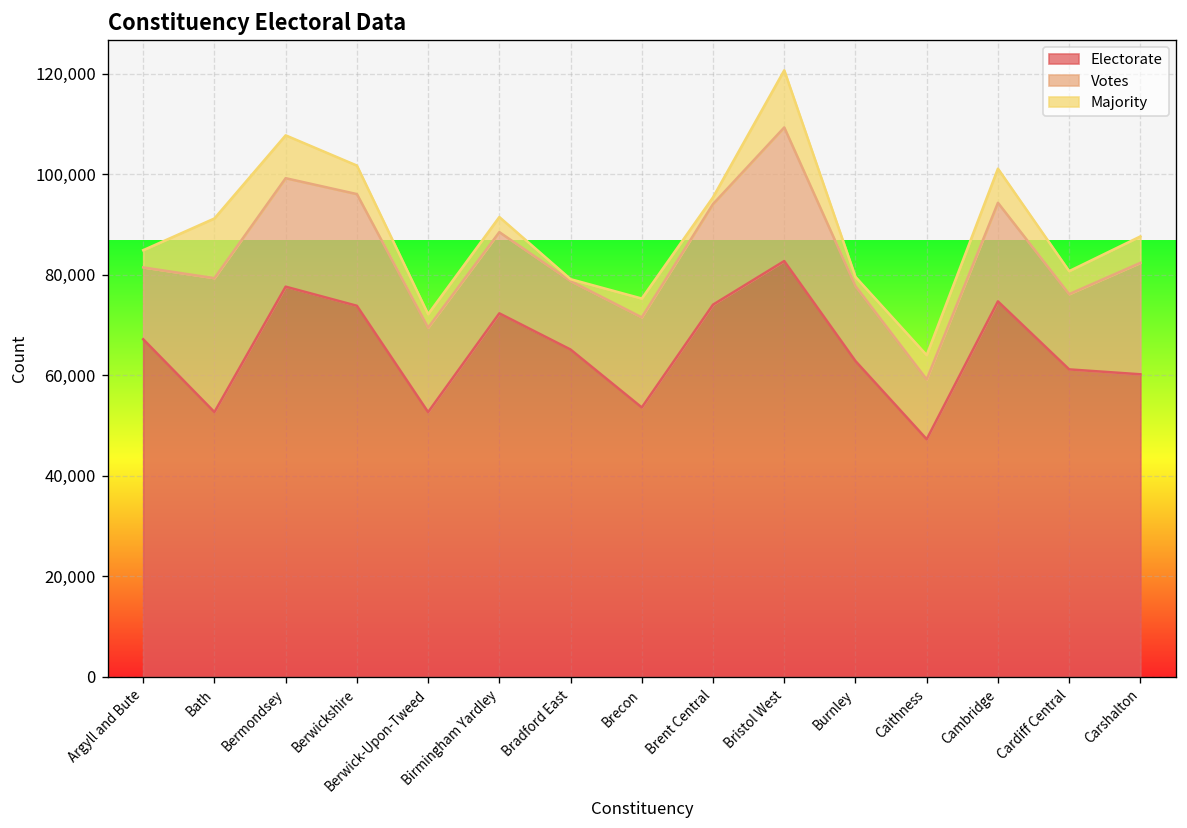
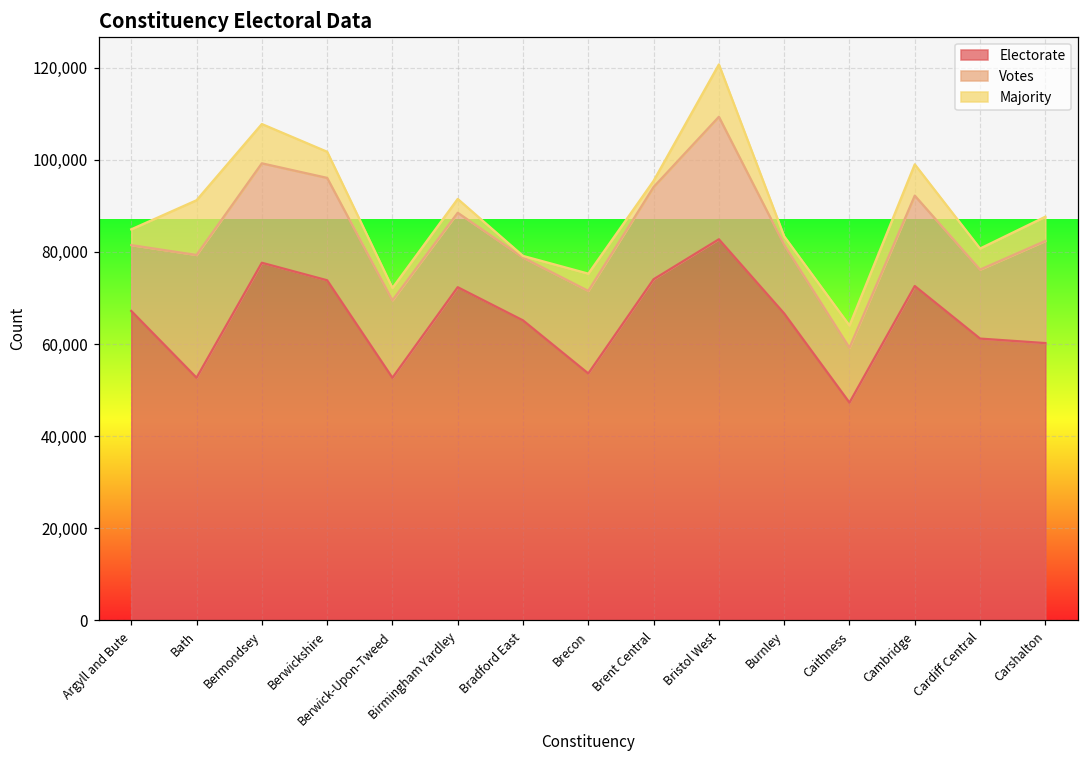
Electorate, Burnley: 63,000 -> 67,000
Electorate, Cambridge: 75,000 -> 73,000
